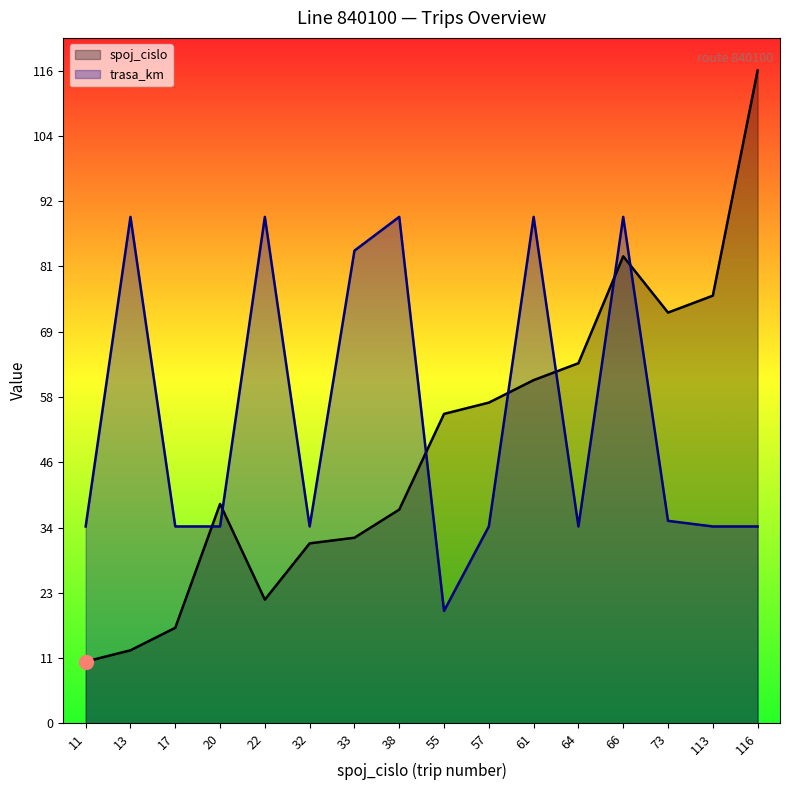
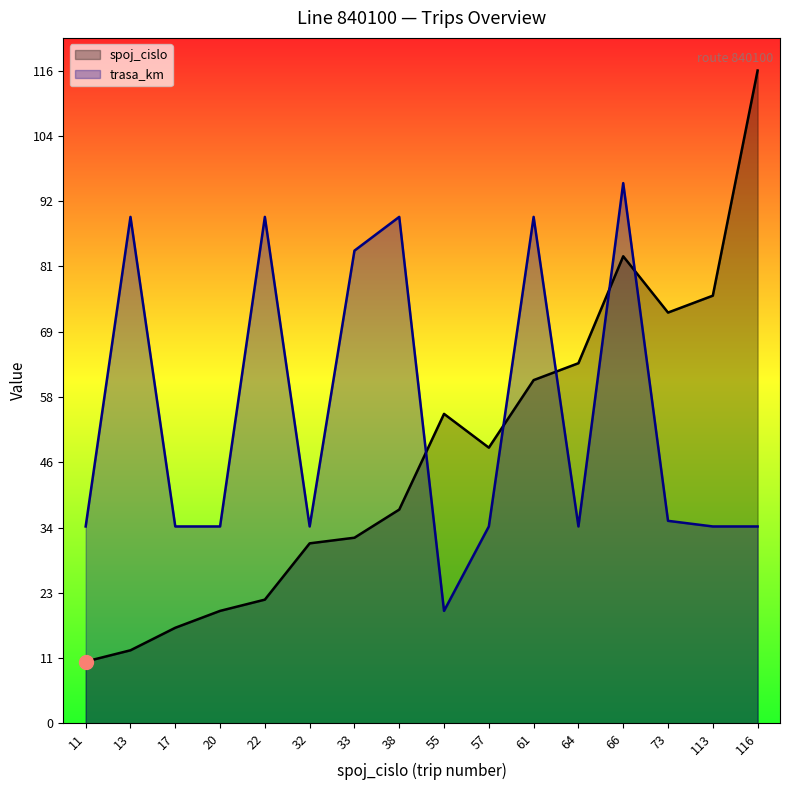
spoj_cislo, 20: 39 -> 20
spoj_cislo, 57: 57 -> 49
trasa_km, 66: 90 -> 96
